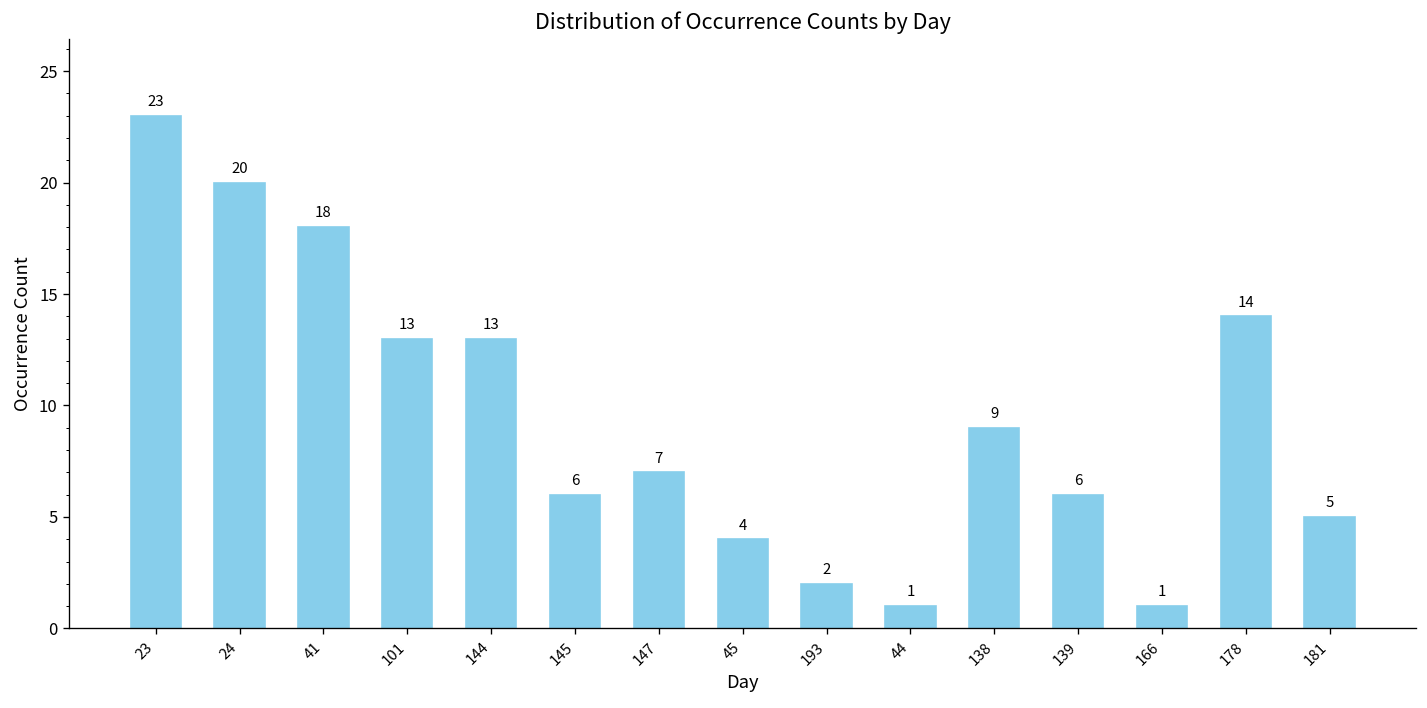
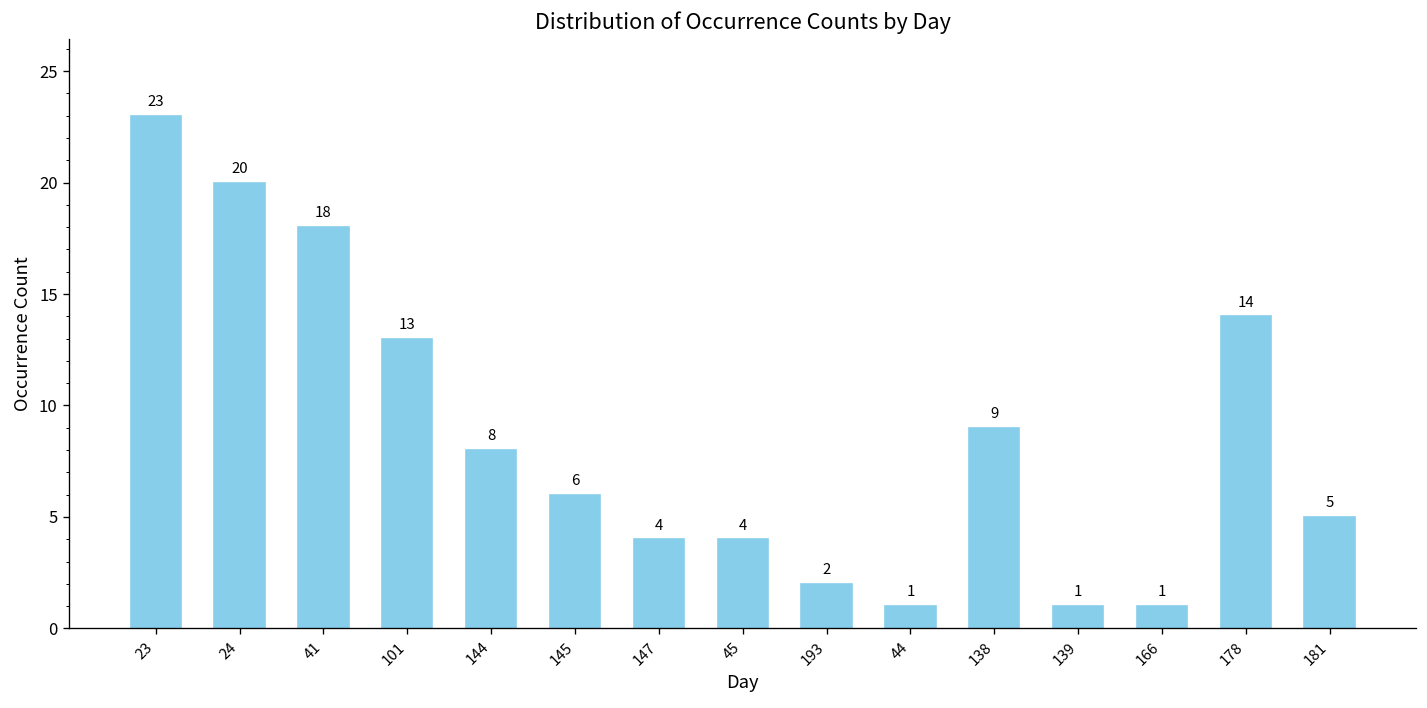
144: 13 -> 8
147: 7 -> 4
139: 6 -> 1
